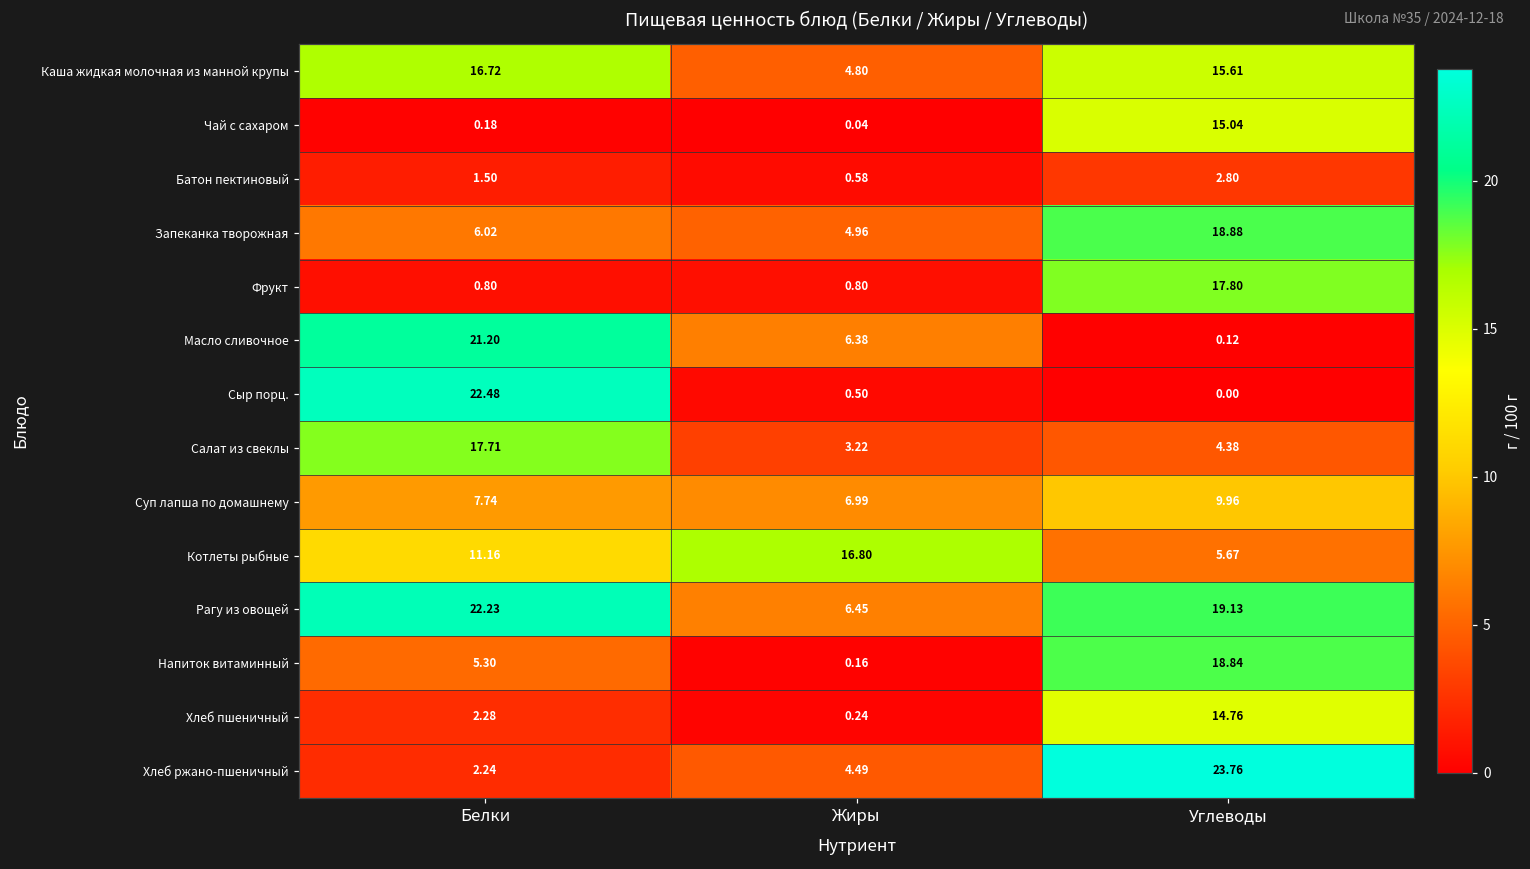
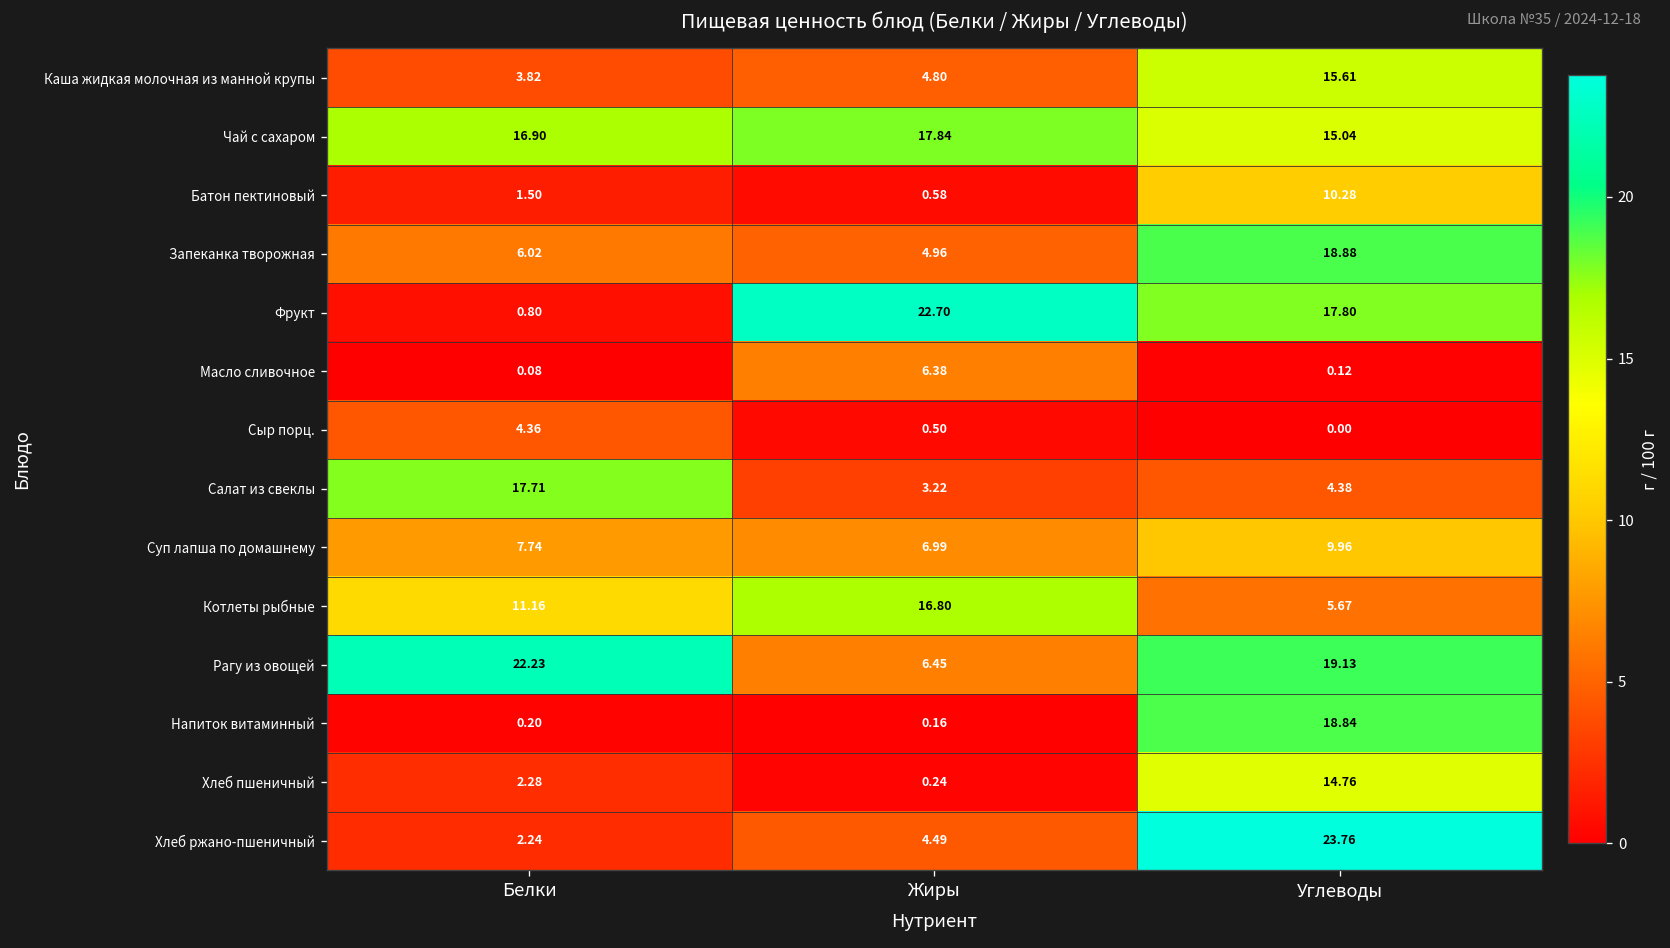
Каша жидкая молочная из манной крупы, Белки: 16.72 -> 3.82
Чай с сахаром, Белки: 0.18 -> 16.90
Чай с сахаром, Жиры: 0.04 -> 17.84
Батон пектиновый, Углеводы: 2.80 -> 10.28
Фрукт, Жиры: 0.80 -> 22.70
Масло сливочное, Белки: 21.20 -> 0.08
Сыр порц., Белки: 22.48 -> 4.36
Напиток витаминный, Белки: 5.30 -> 0.20
